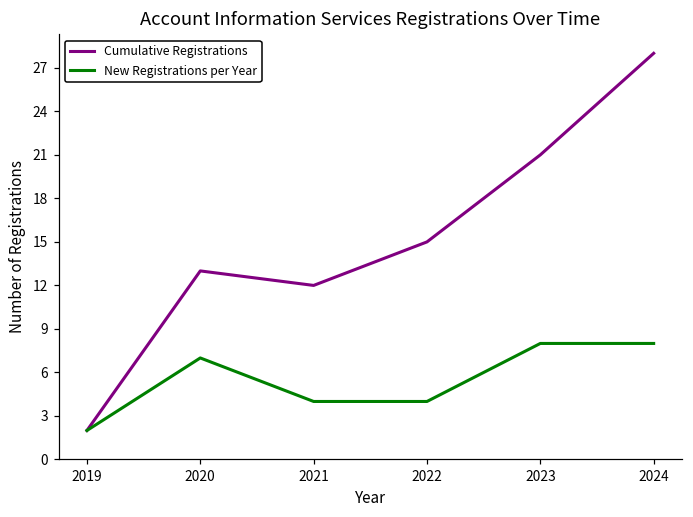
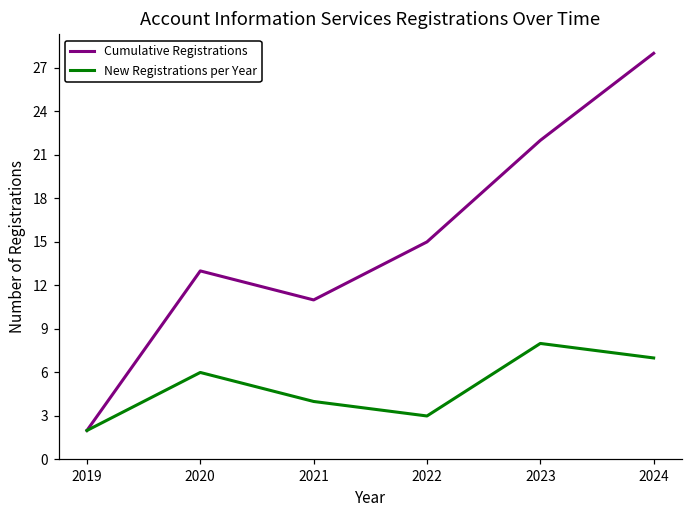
New Registrations per Year, 2020: 7 -> 6
Cumulative Registrations, 2021: 12 -> 11
New Registrations per Year, 2022: 4 -> 3
Cumulative Registrations, 2023: 21 -> 22
New Registrations per Year, 2024: 8 -> 7
